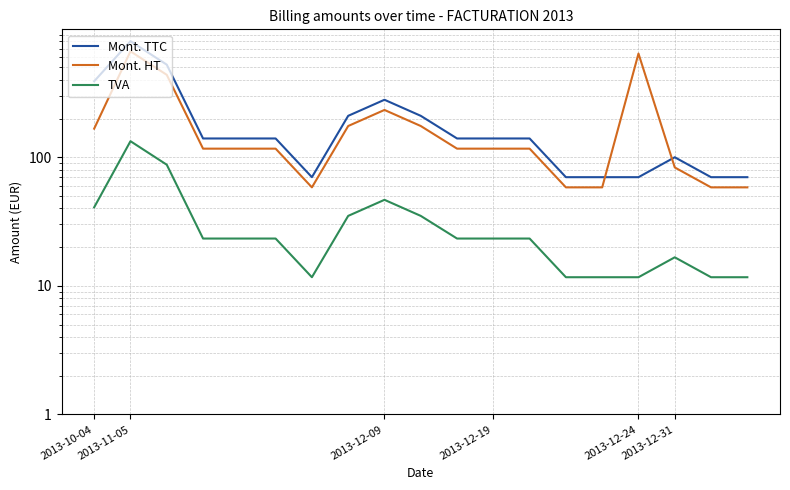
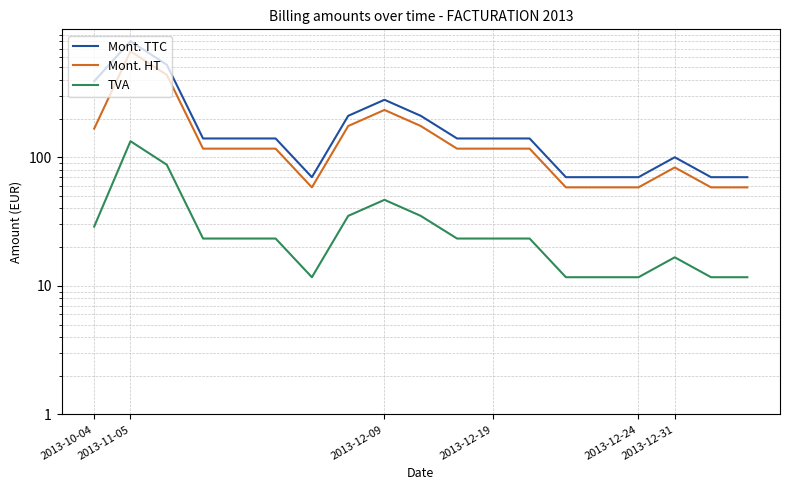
TVA, 2013-10-04: 41 -> 29
Mont. HT, 2013-12-24: 600 -> 60
